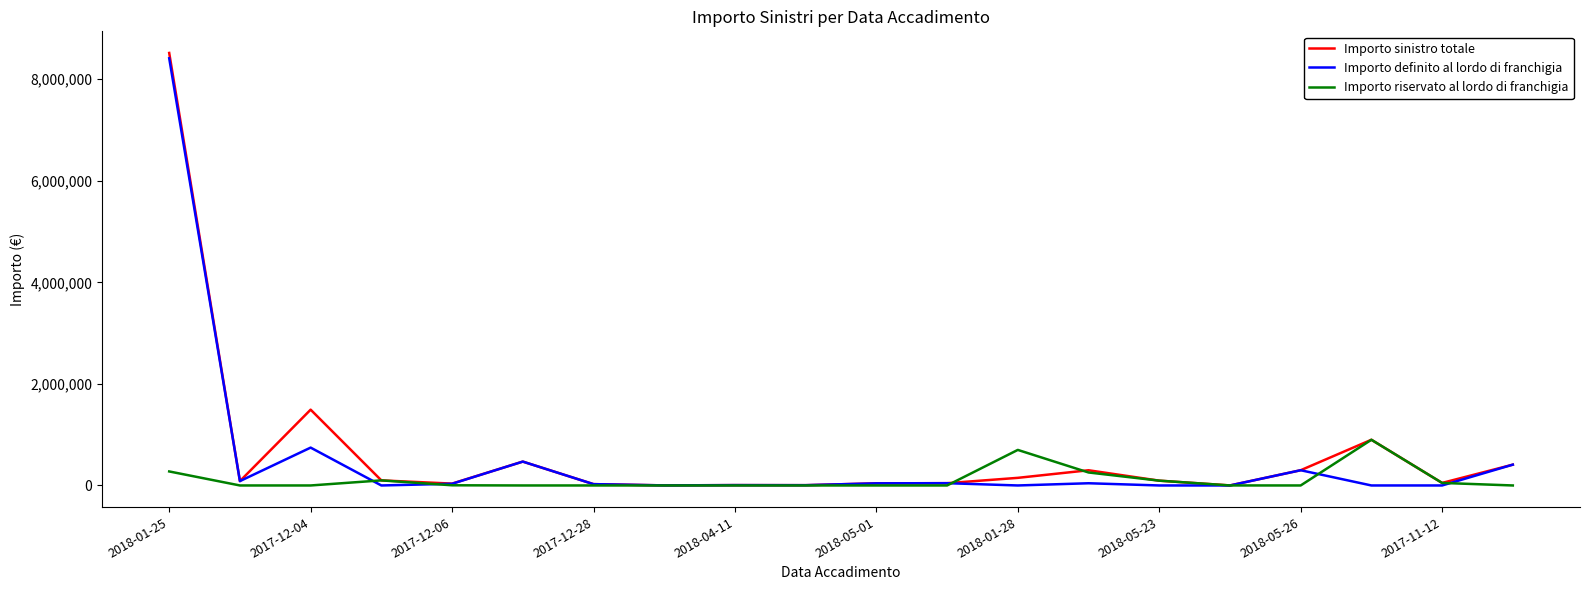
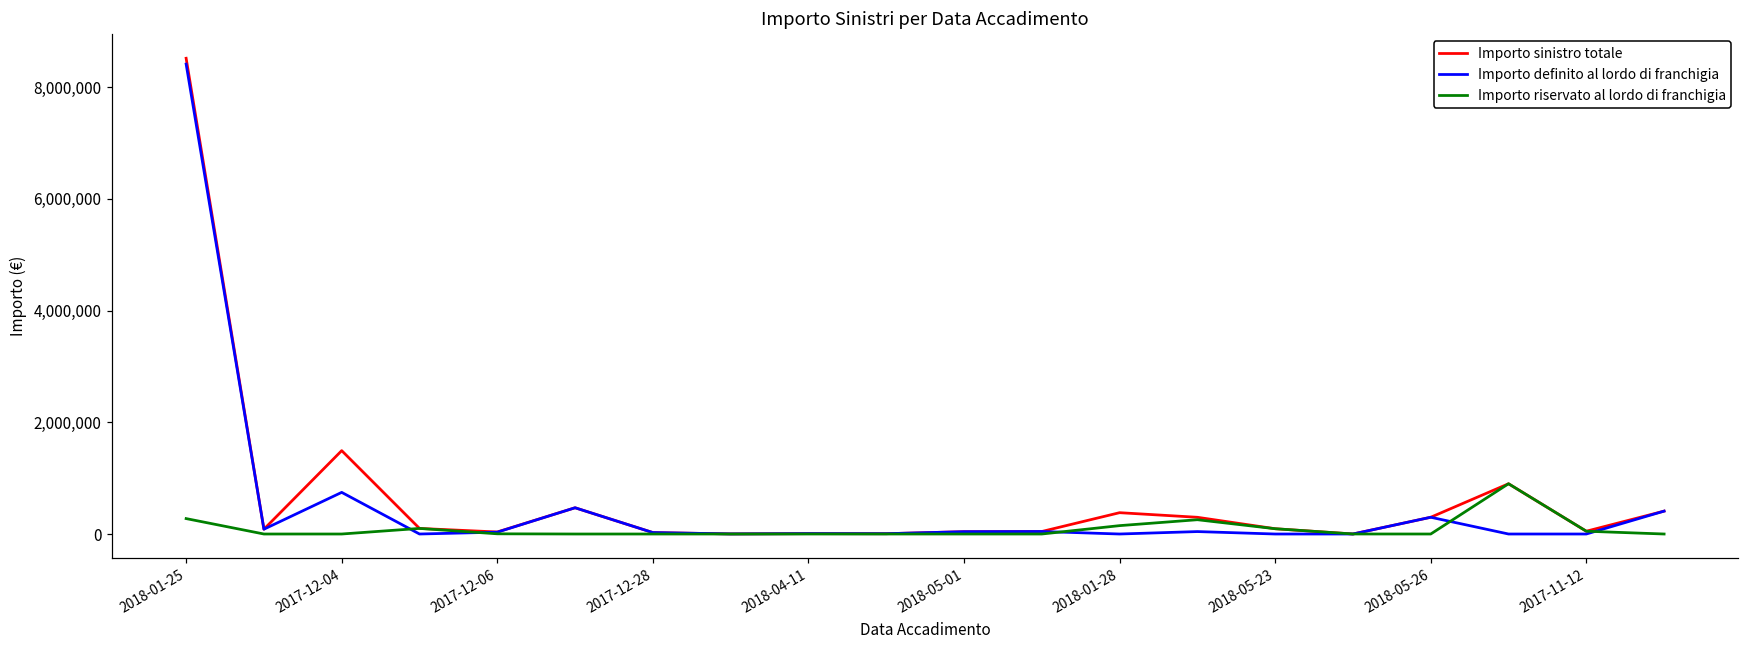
Importo sinistro totale, 2018-01-28: 200,000 -> 400,000
Importo riservato al lordo di franchigia, 2018-01-28: 700,000 -> 200,000
